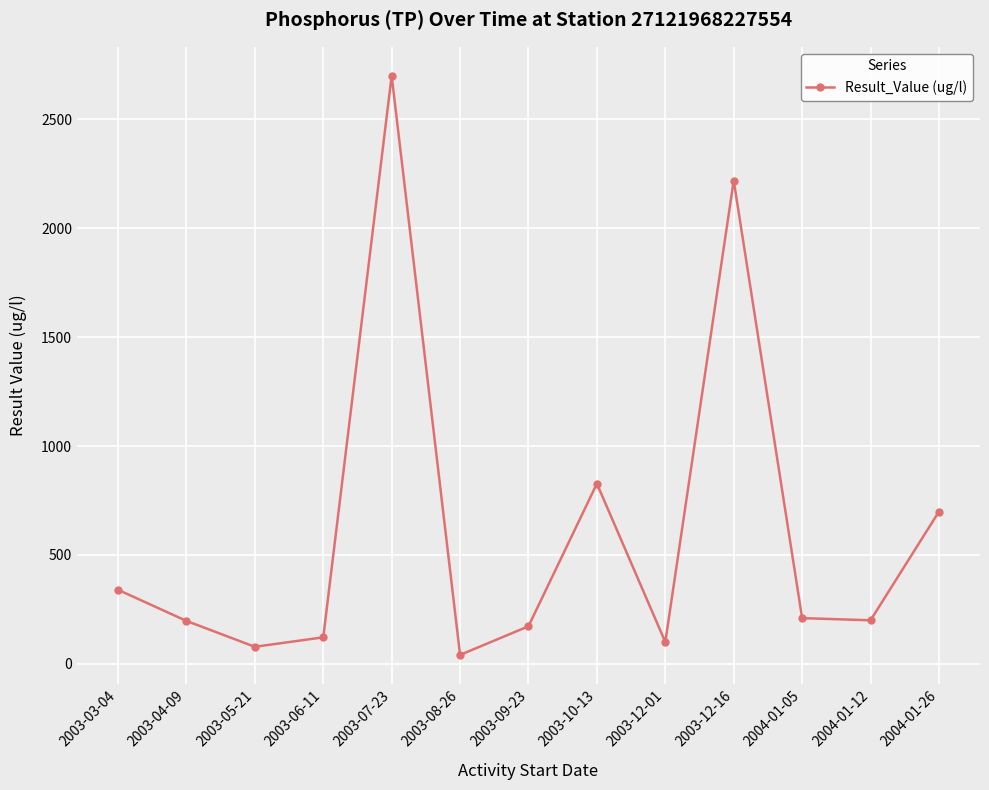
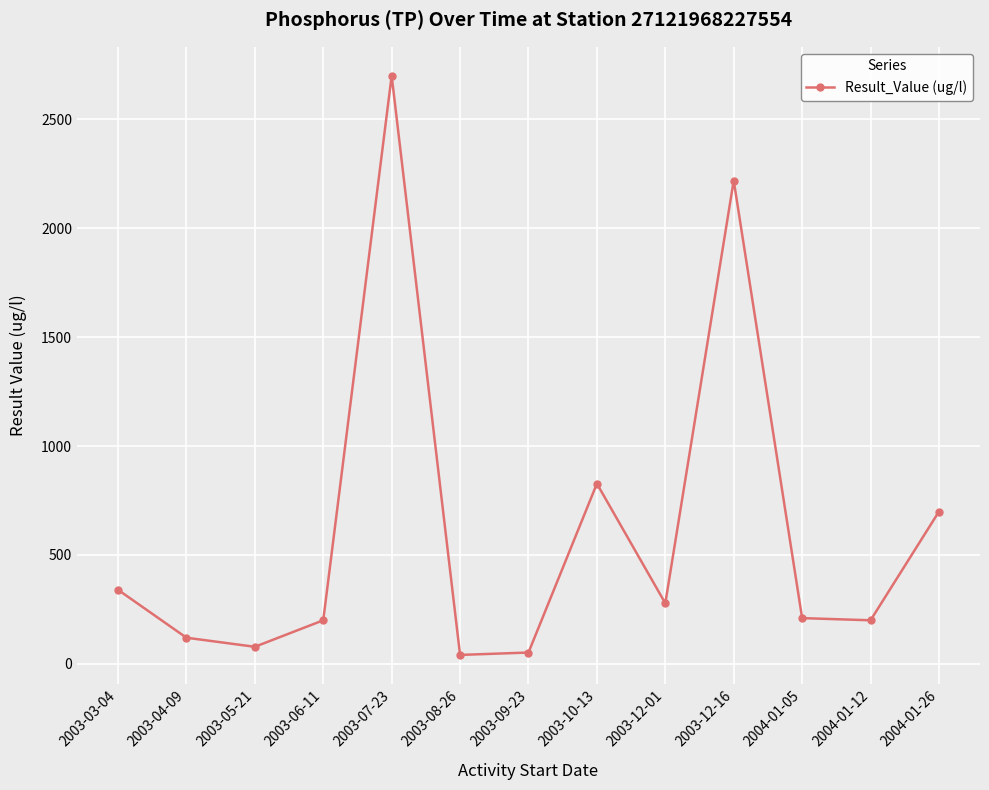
2003-04-09: 200 -> 120
2003-06-11: 120 -> 200
2003-09-23: 170 -> 50
2003-12-01: 100 -> 280
